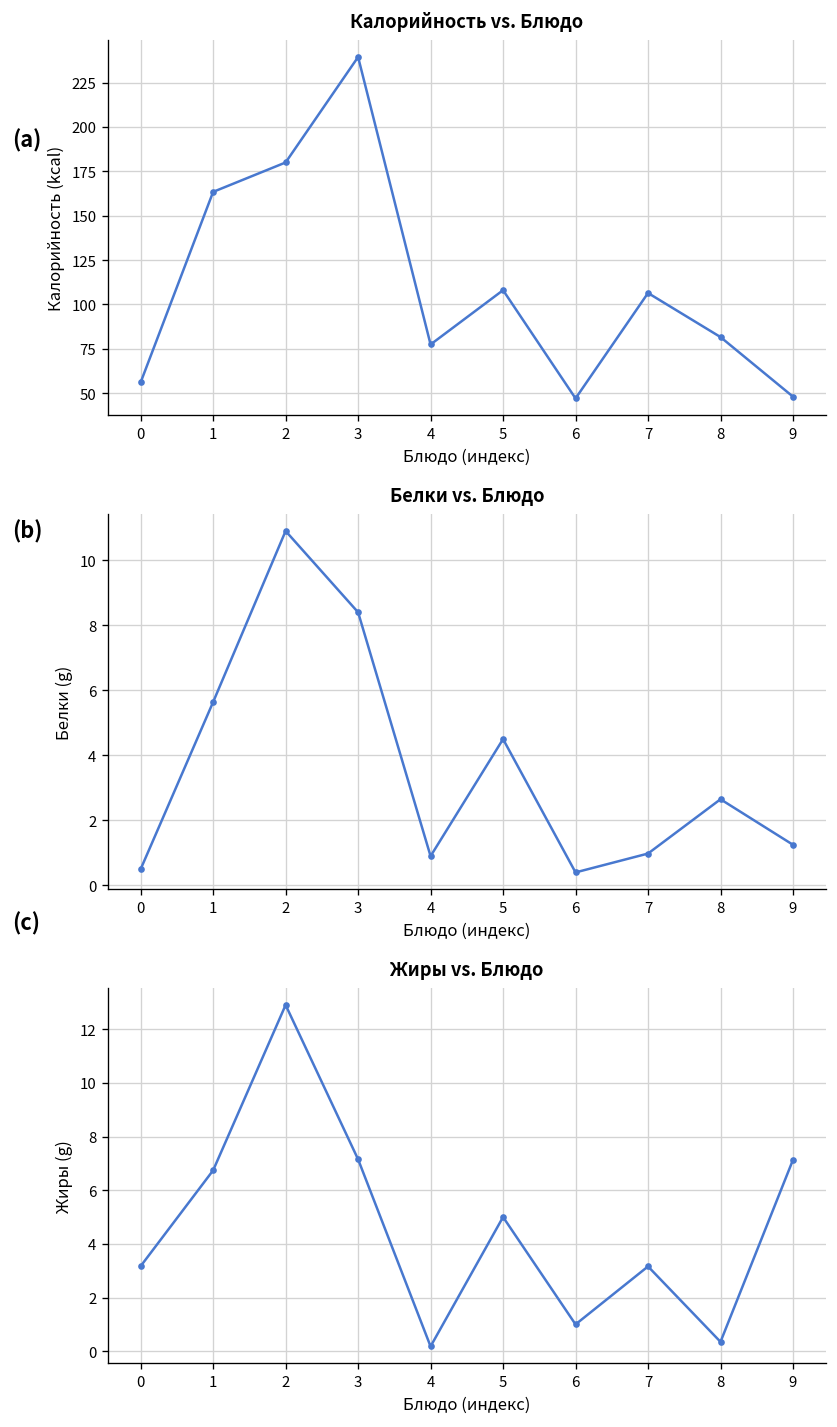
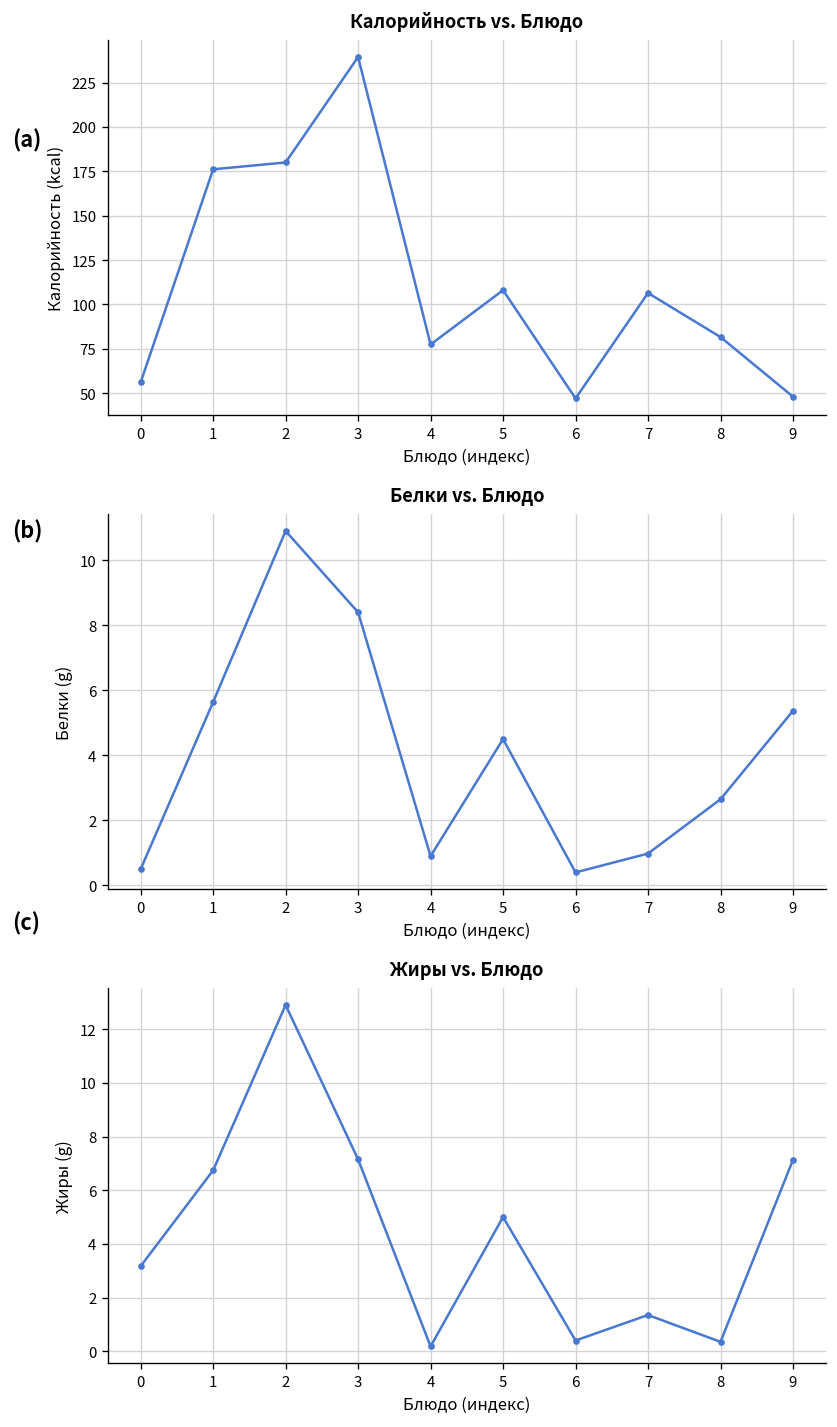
Калорийность vs. Блюдо, 1: 163 -> 176
Белки vs. Блюдо, 9: 1.3 -> 5.4
Жиры vs. Блюдо, 6: 1.0 -> 0.4
Жиры vs. Блюдо, 7: 3.2 -> 1.4
